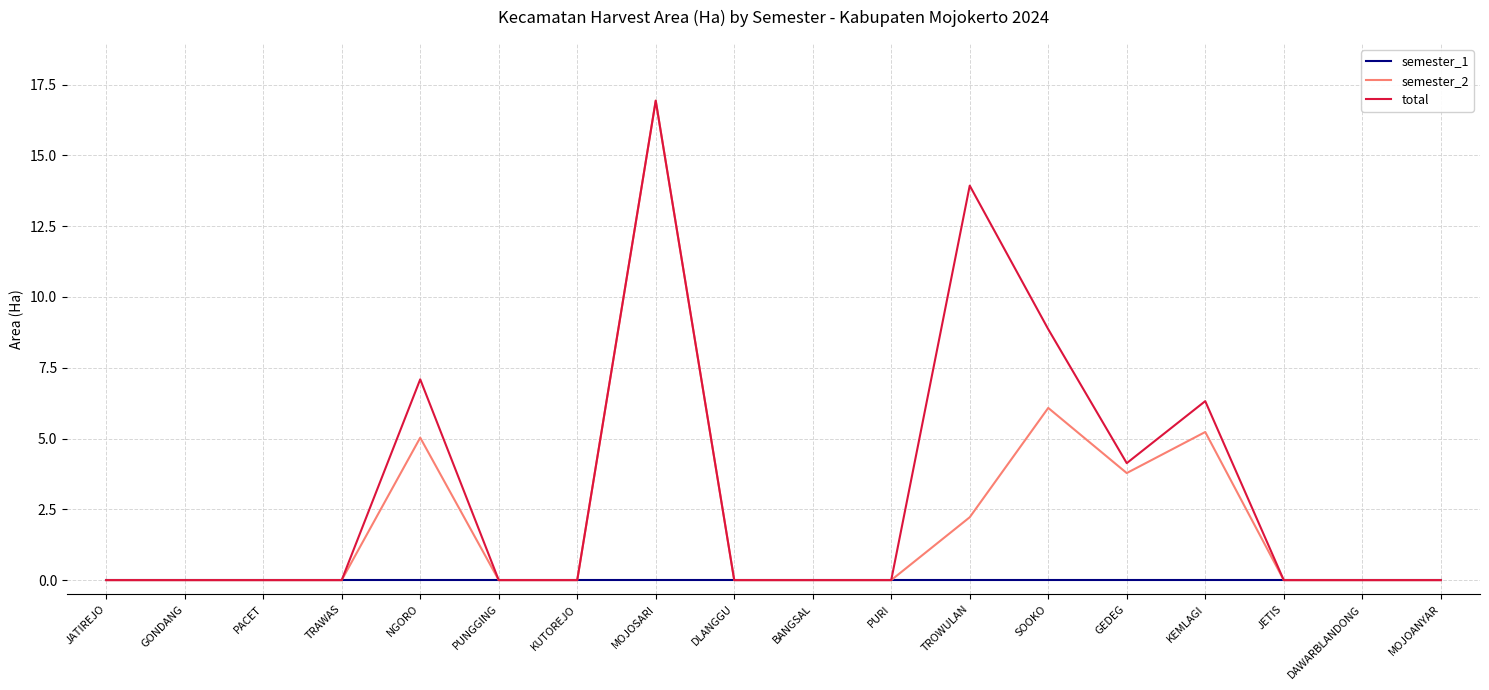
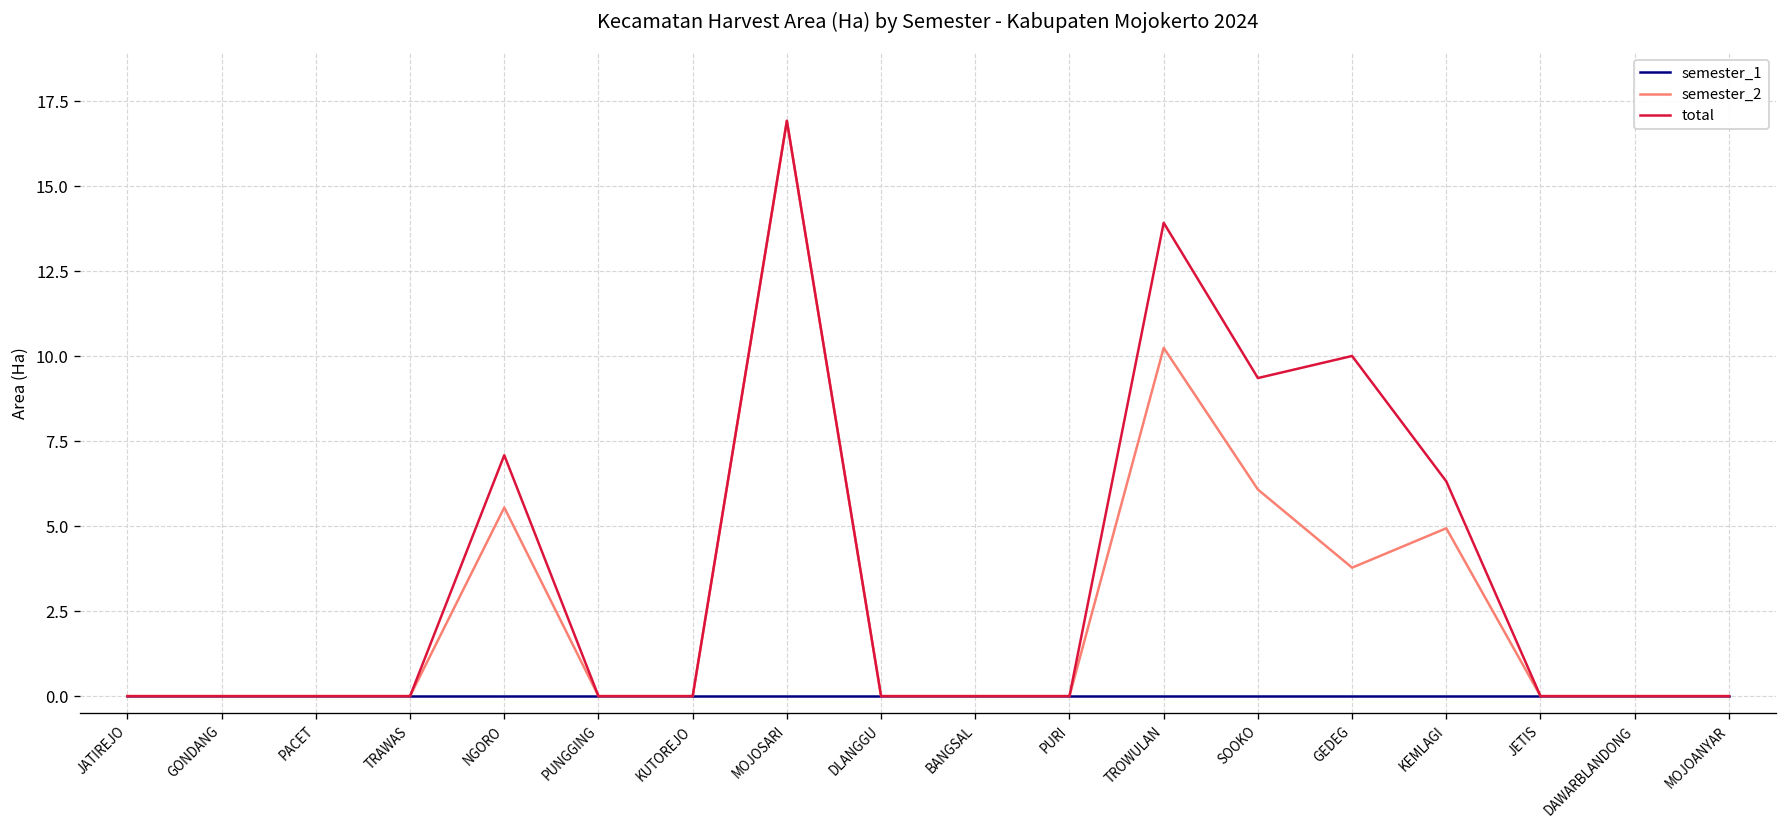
semester_2, NGORO: 5.0 -> 5.6
semester_2, TROWULAN: 2.2 -> 10.3
total, SOOKO: 8.9 -> 9.4
total, GEDEG: 4.1 -> 10.0
semester_2, KEMLAGI: 5.2 -> 4.9
